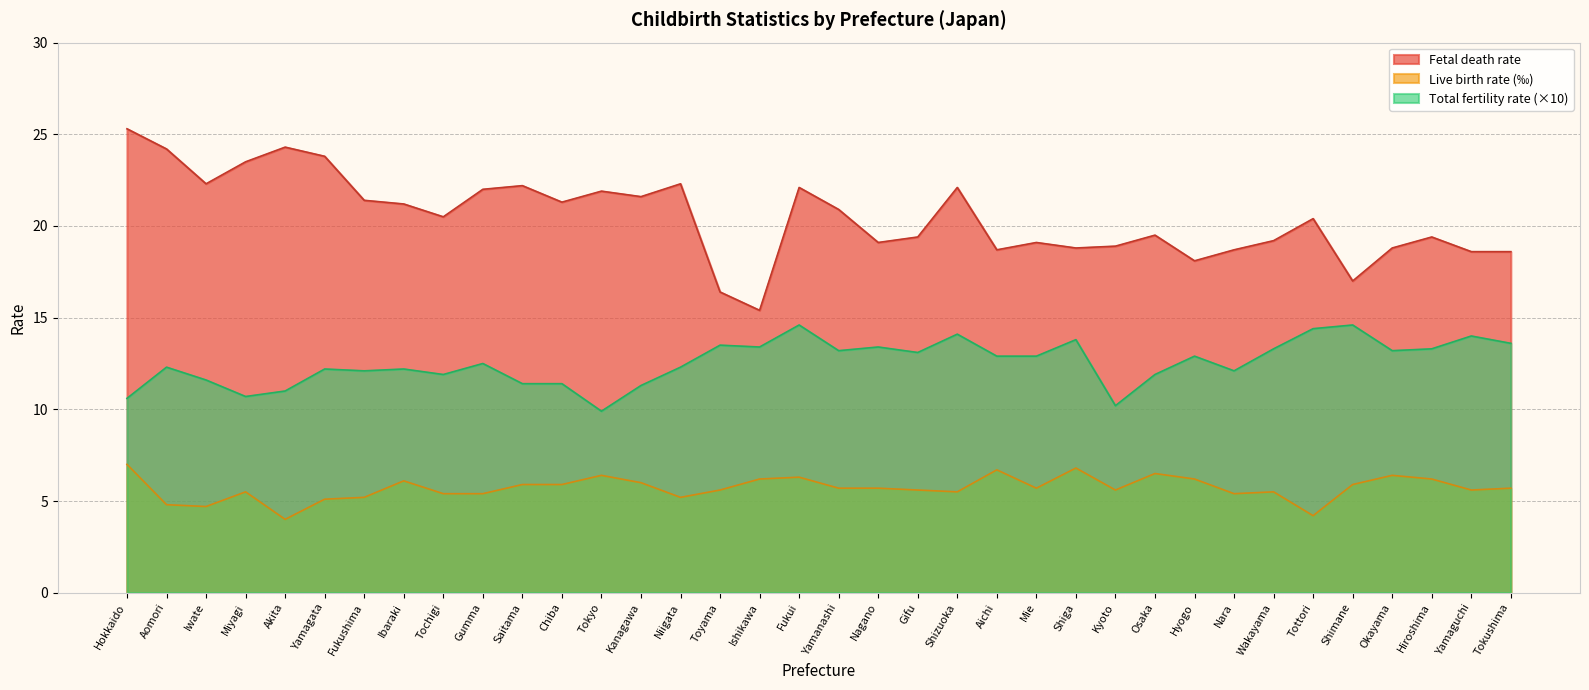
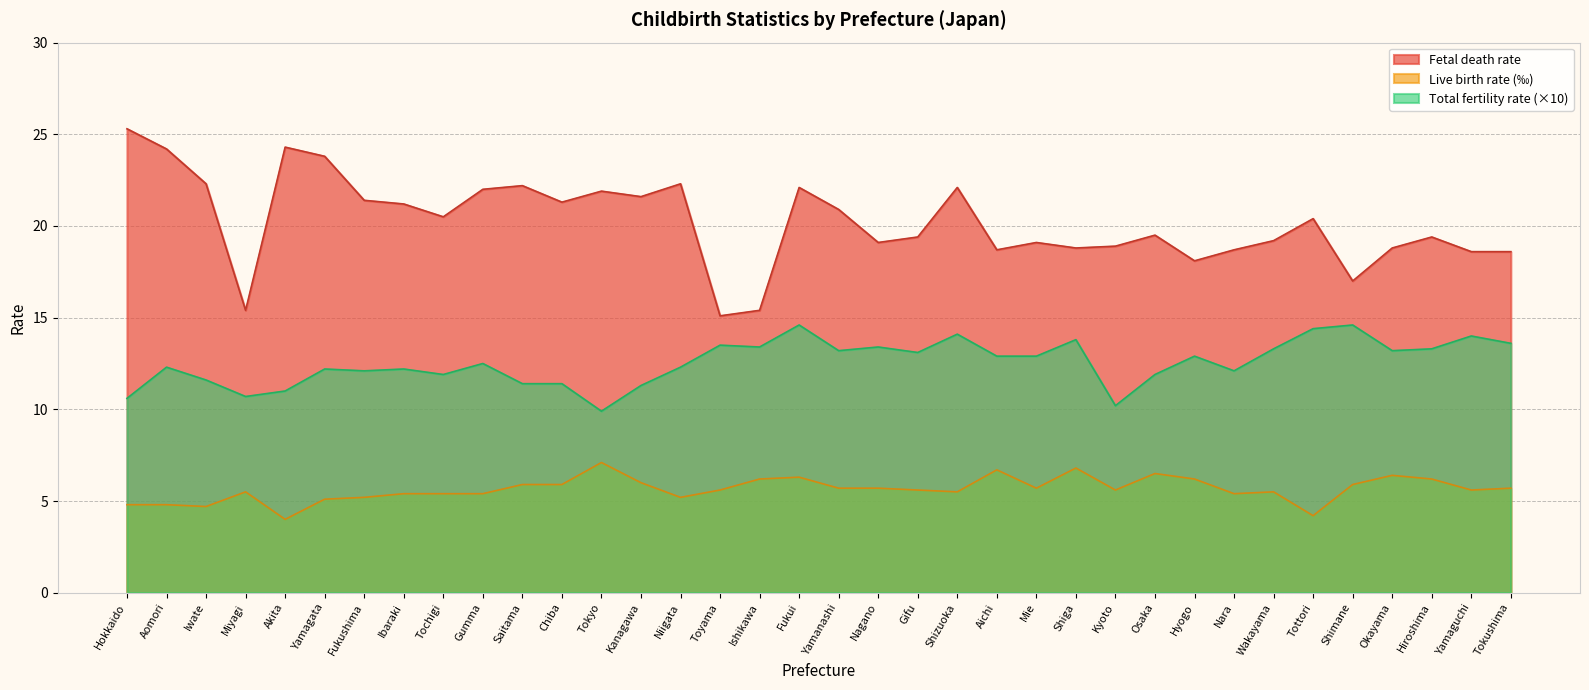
Live birth rate (‰), Hokkaido: 7.0 -> 4.8
Fetal death rate, Miyagi: 23.5 -> 15.4
Live birth rate (‰), Ibaraki: 6.1 -> 5.4
Live birth rate (‰), Tokyo: 6.4 -> 7.1
Fetal death rate, Toyama: 16.4 -> 15.1
